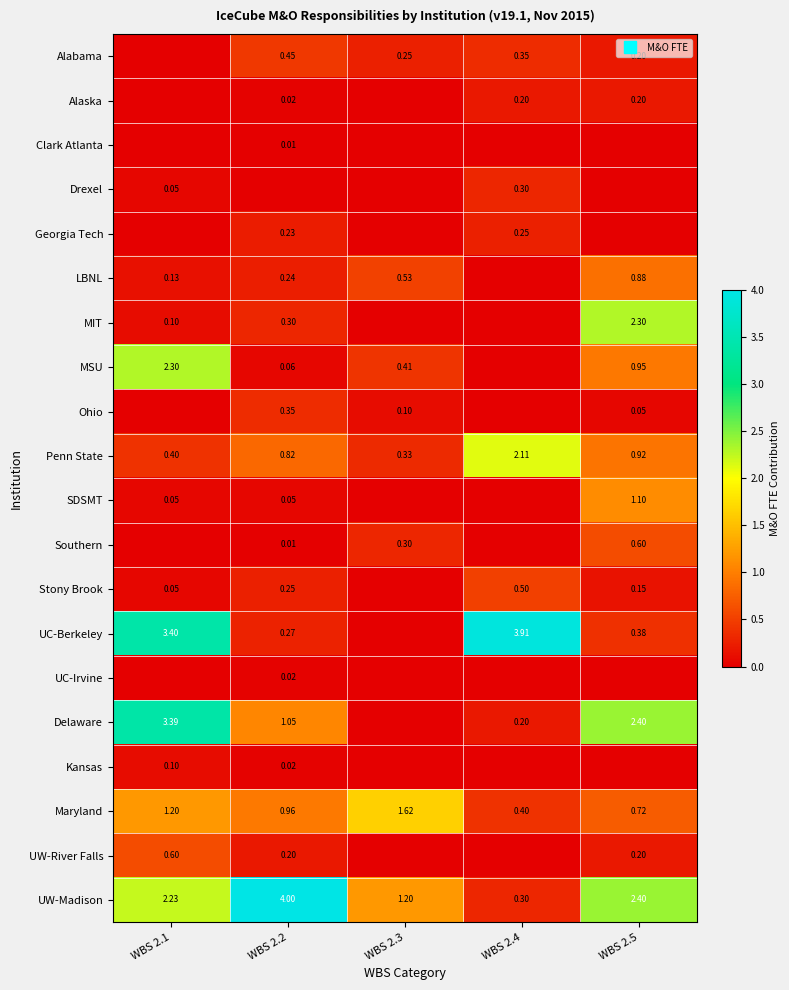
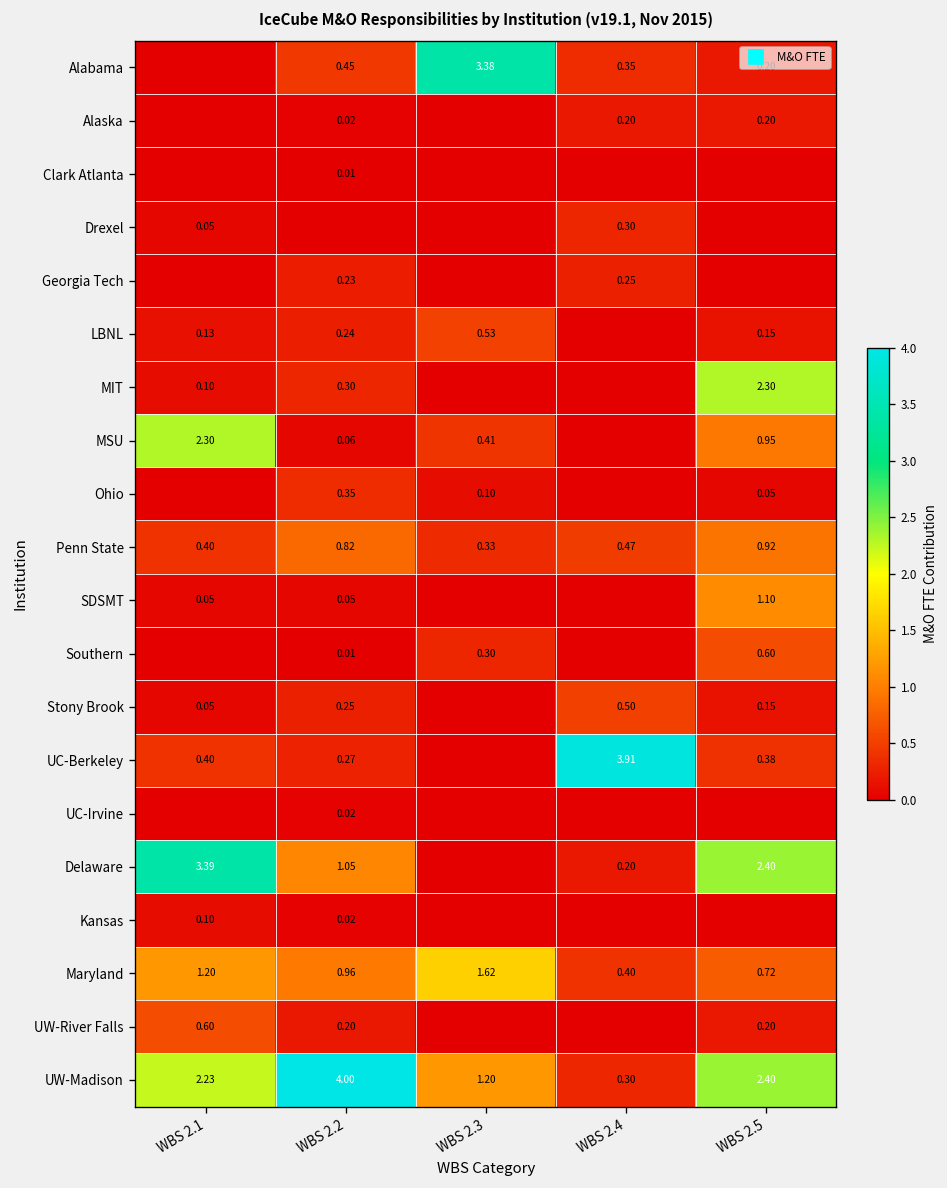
Alabama, WBS 2.3: 0.25 -> 3.38
LBNL, WBS 2.5: 0.88 -> 0.15
Penn State, WBS 2.4: 2.11 -> 0.47
UC-Berkeley, WBS 2.1: 3.40 -> 0.40
